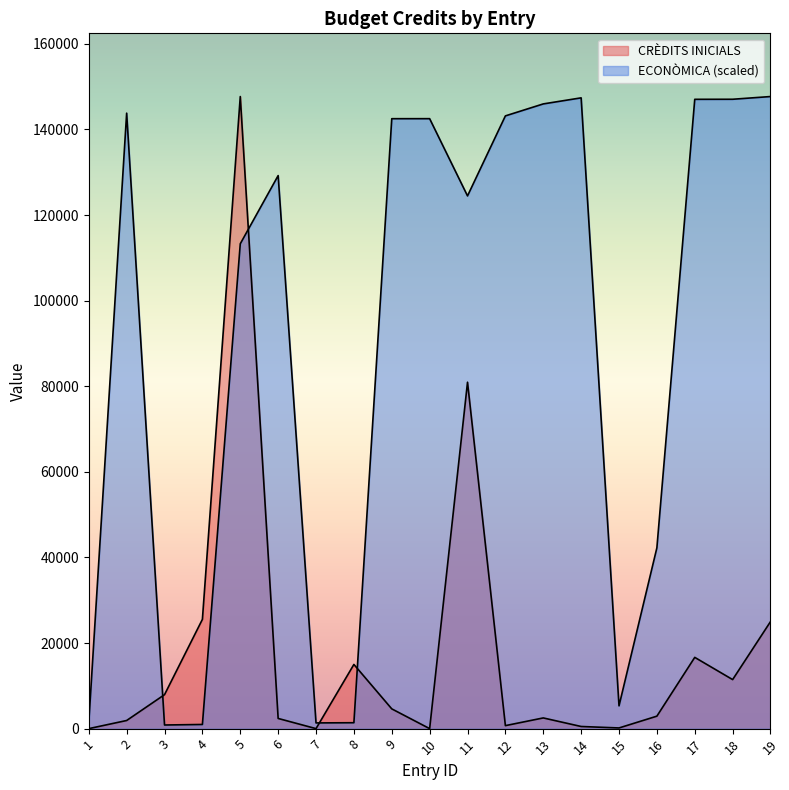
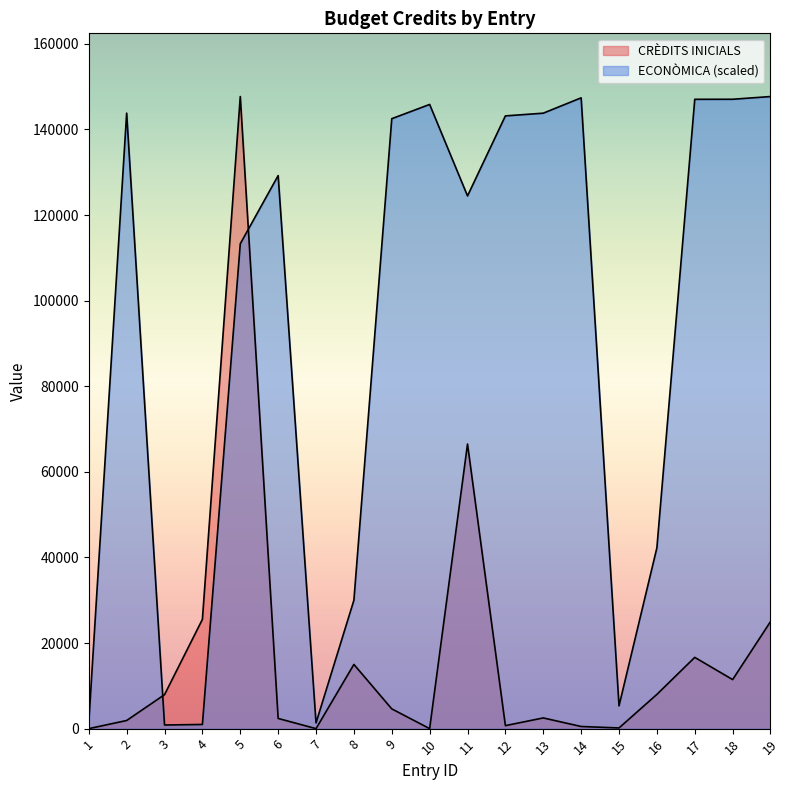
ECONÒMICA (scaled), 8: 1000 -> 30000
ECONÒMICA (scaled), 10: 143000 -> 146000
CRÈDITS INICIALS, 11: 81000 -> 67000
ECONÒMICA (scaled), 13: 146000 -> 144000
CRÈDITS INICIALS, 16: 3000 -> 8000
